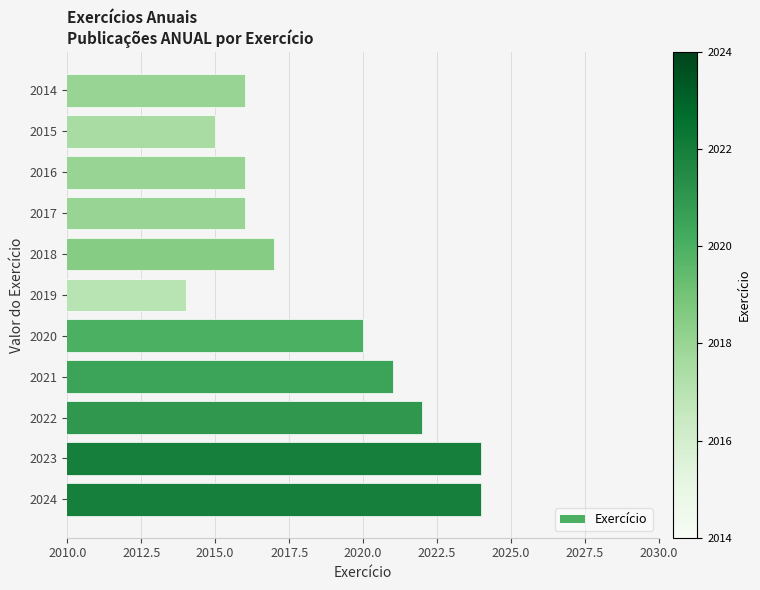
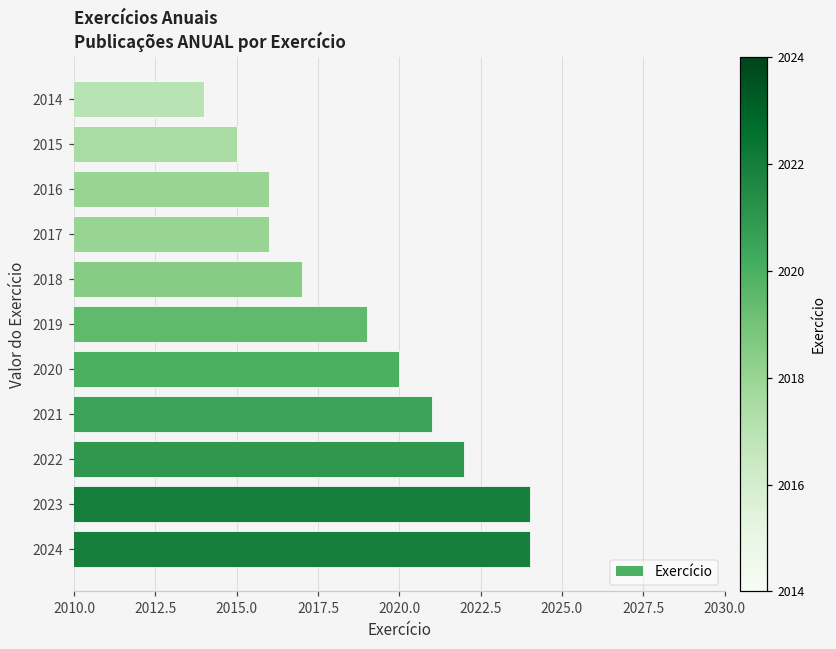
2014: 2016 -> 2014
2019: 2014 -> 2019
